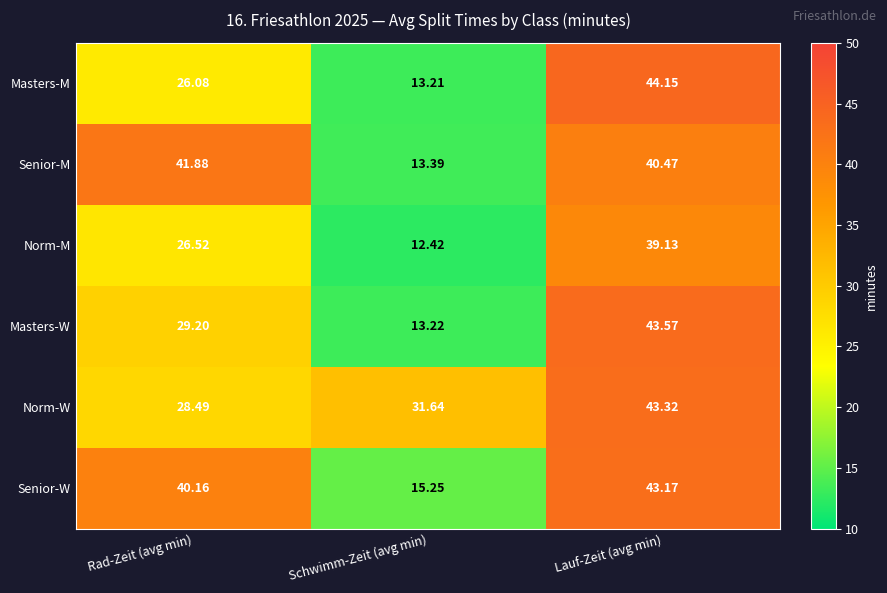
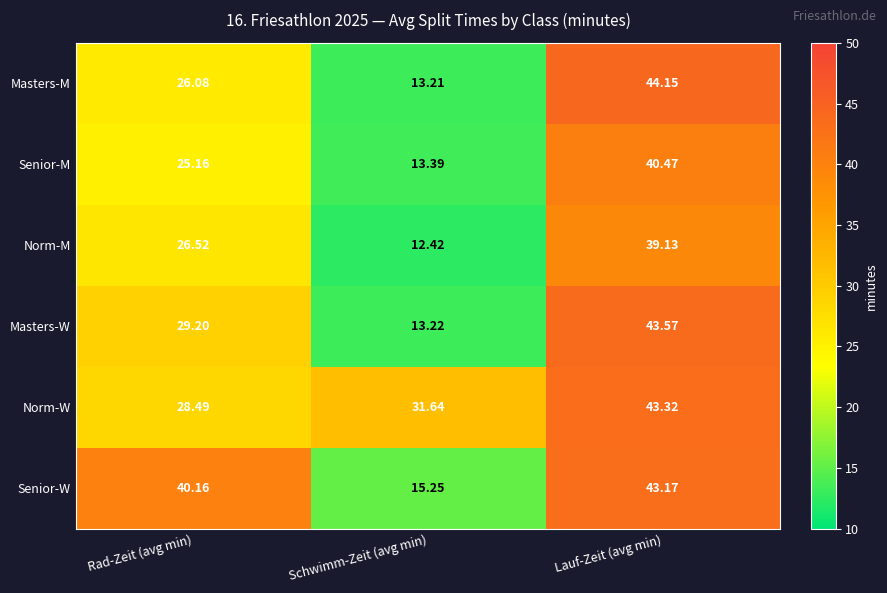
Senior-M, Rad-Zeit (avg min): 41.88 -> 25.16
